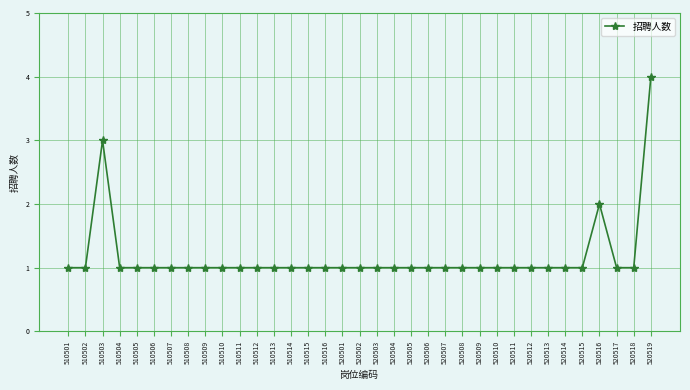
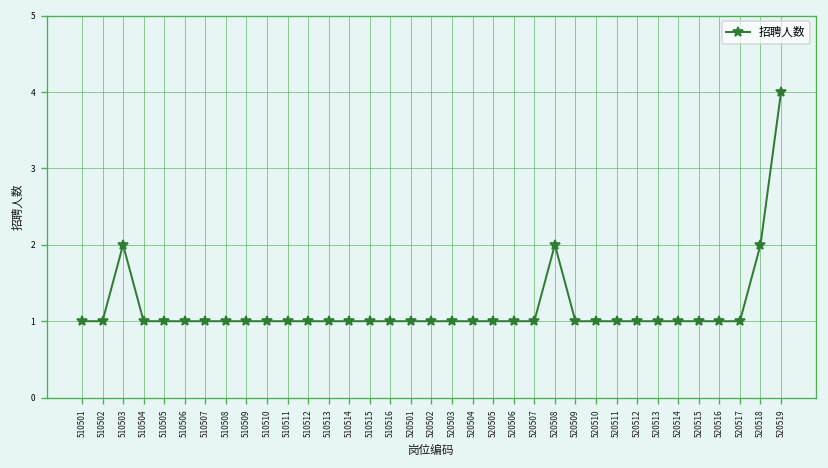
510503: 3 -> 2
520508: 1 -> 2
520516: 2 -> 1
520518: 1 -> 2
